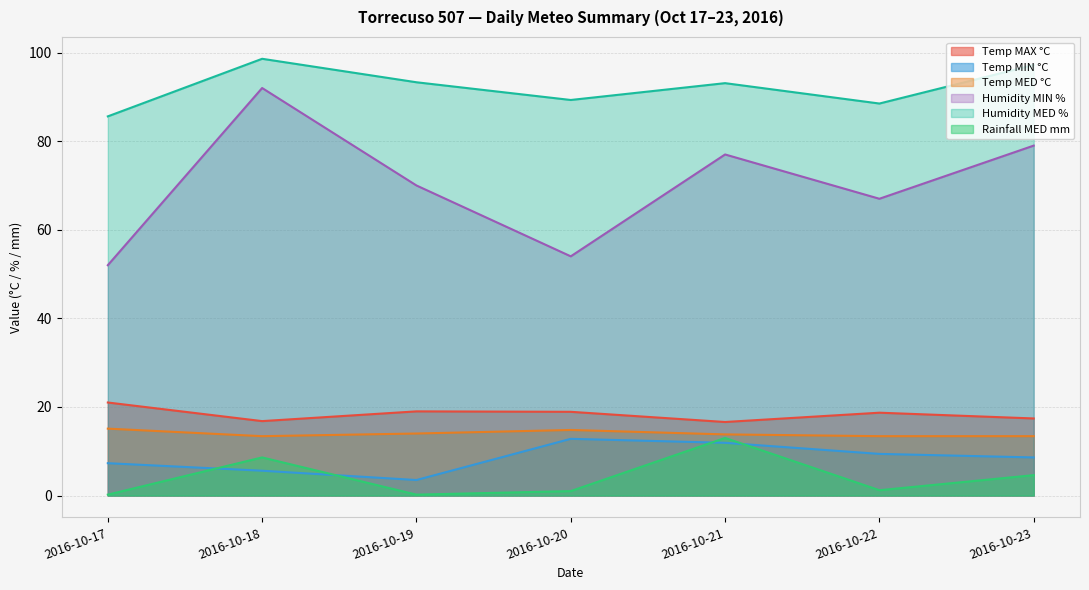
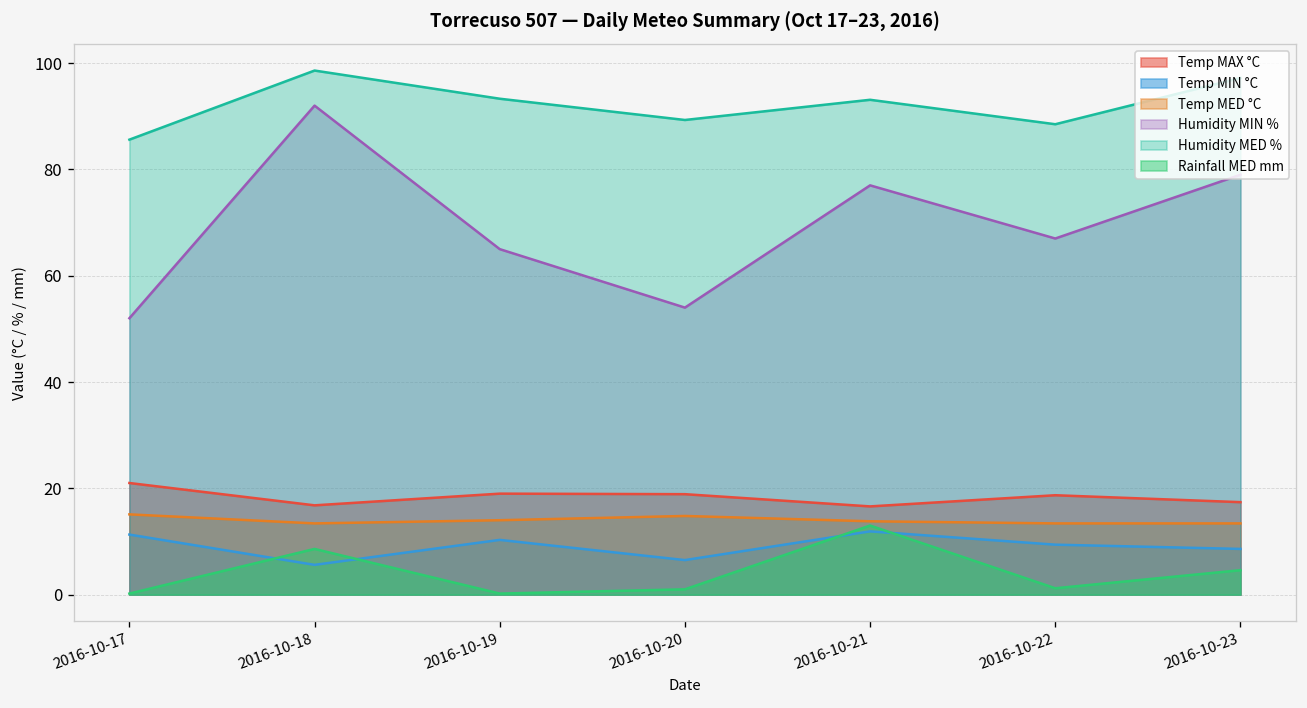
Temp MIN °C, 2016-10-17: 7 -> 11
Temp MIN °C, 2016-10-19: 4 -> 10
Humidity MIN %, 2016-10-19: 70 -> 65
Temp MIN °C, 2016-10-20: 13 -> 7
